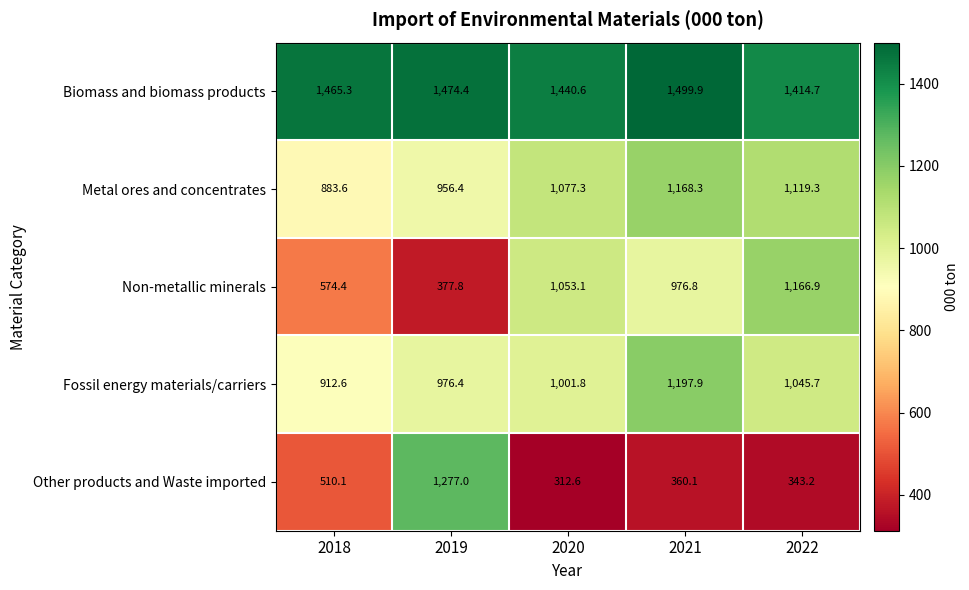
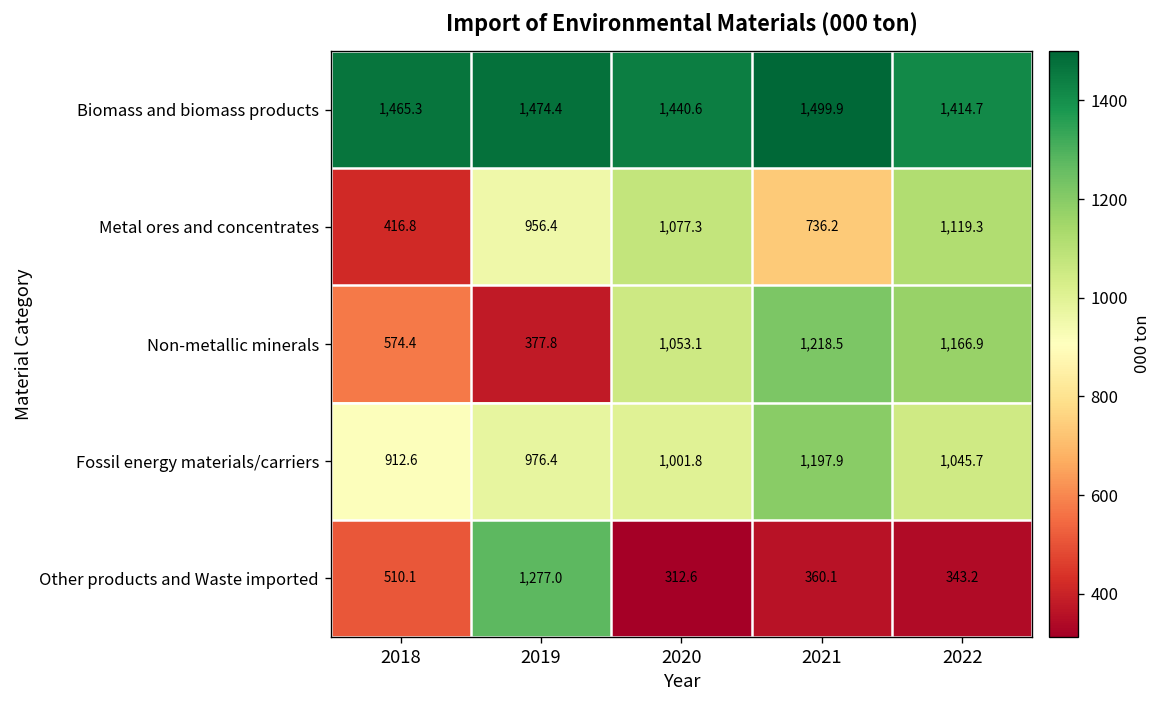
Metal ores and concentrates, 2018: 883.6 -> 416.8
Metal ores and concentrates, 2021: 1,168.3 -> 736.2
Non-metallic minerals, 2021: 976.8 -> 1,218.5
